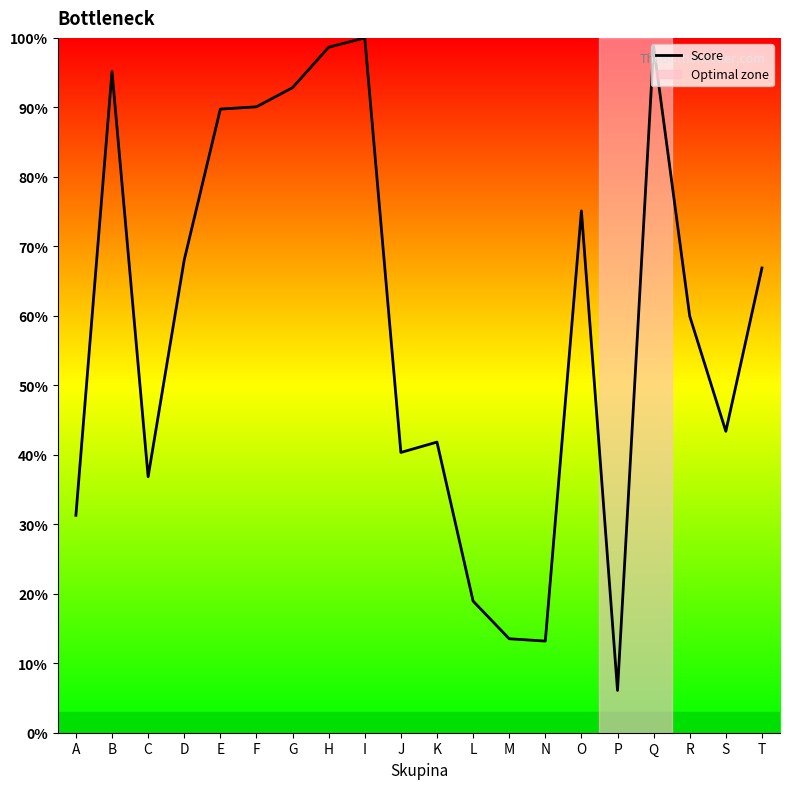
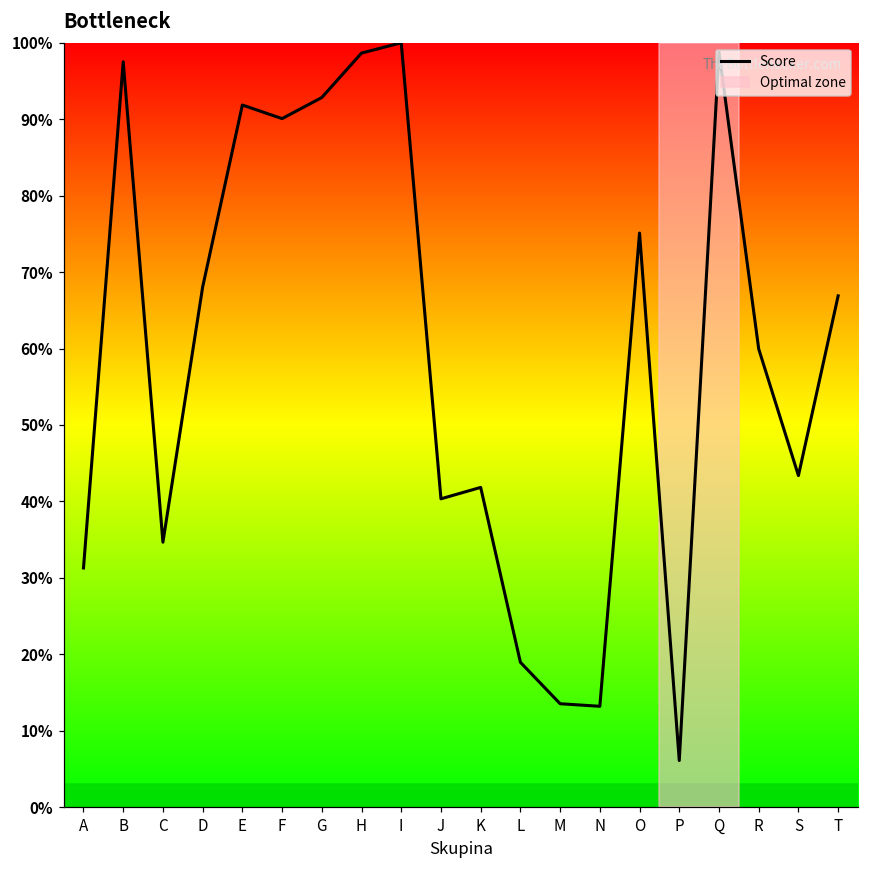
B: 95% -> 98%
C: 37% -> 35%
E: 90% -> 92%
